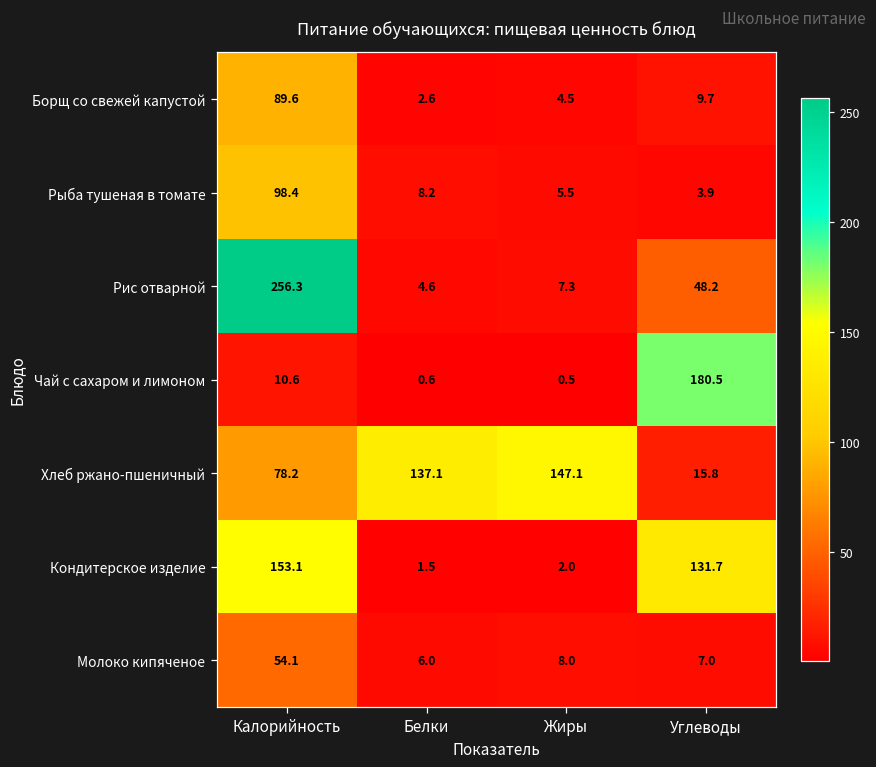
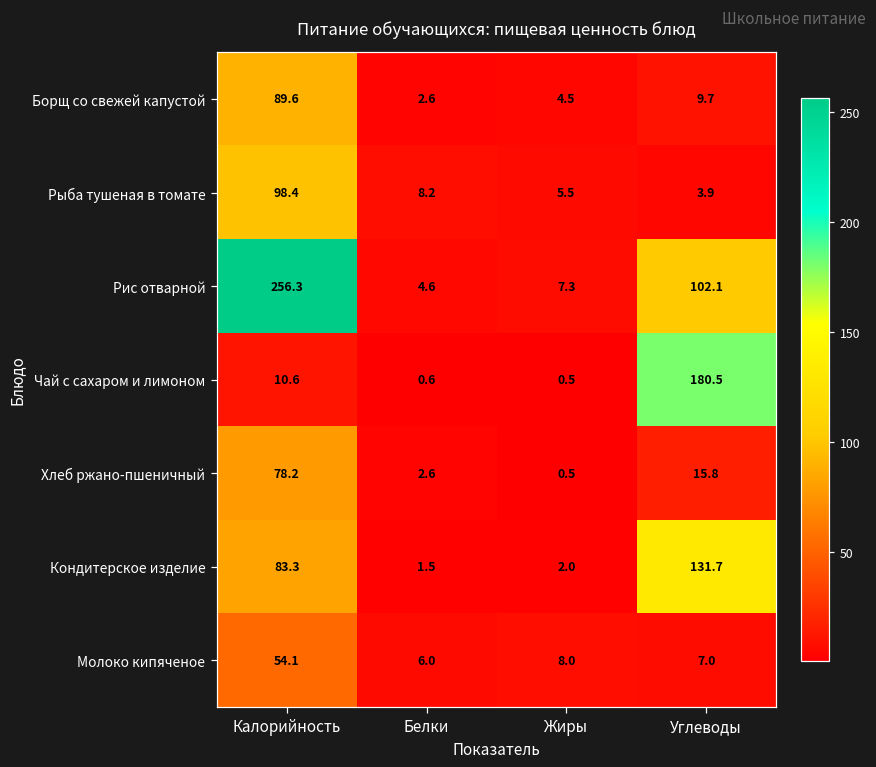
Рис отварной, Углеводы: 48.2 -> 102.1
Хлеб ржано-пшеничный, Белки: 137.1 -> 2.6
Хлеб ржано-пшеничный, Жиры: 147.1 -> 0.5
Кондитерское изделие, Калорийность: 153.1 -> 83.3
